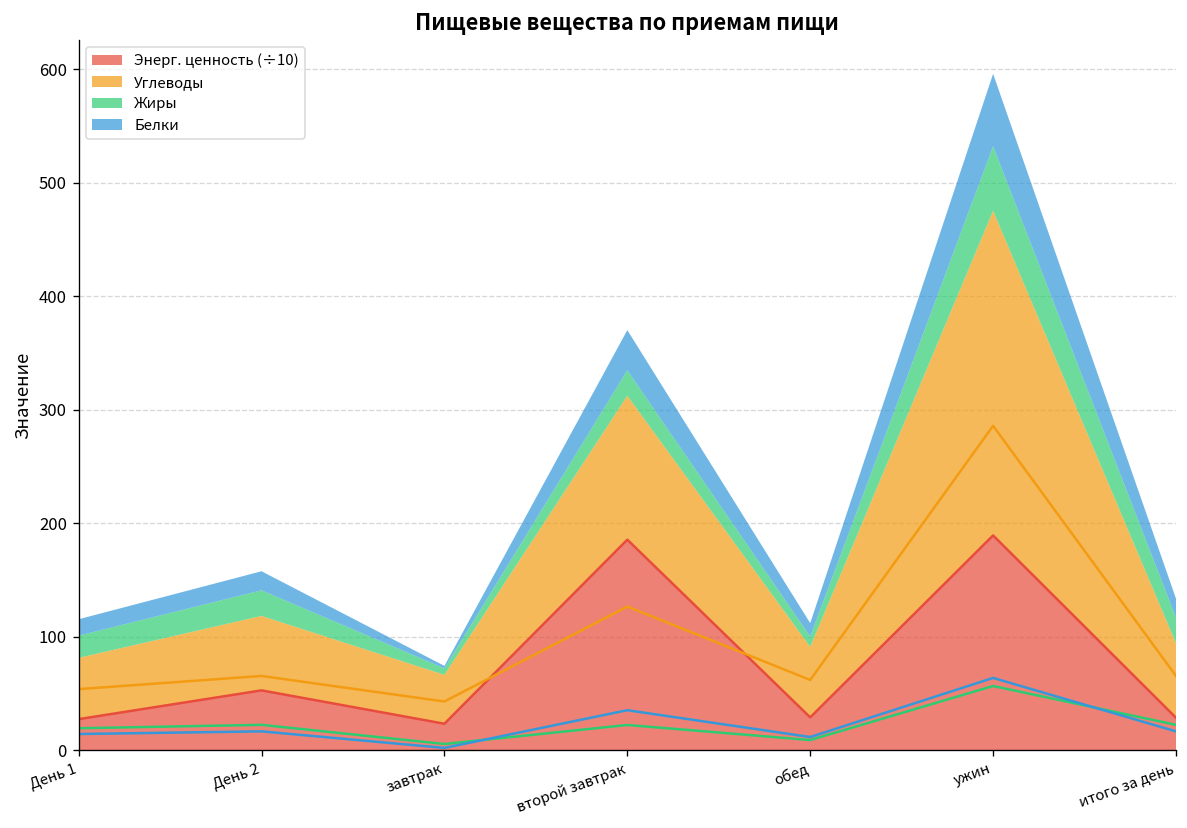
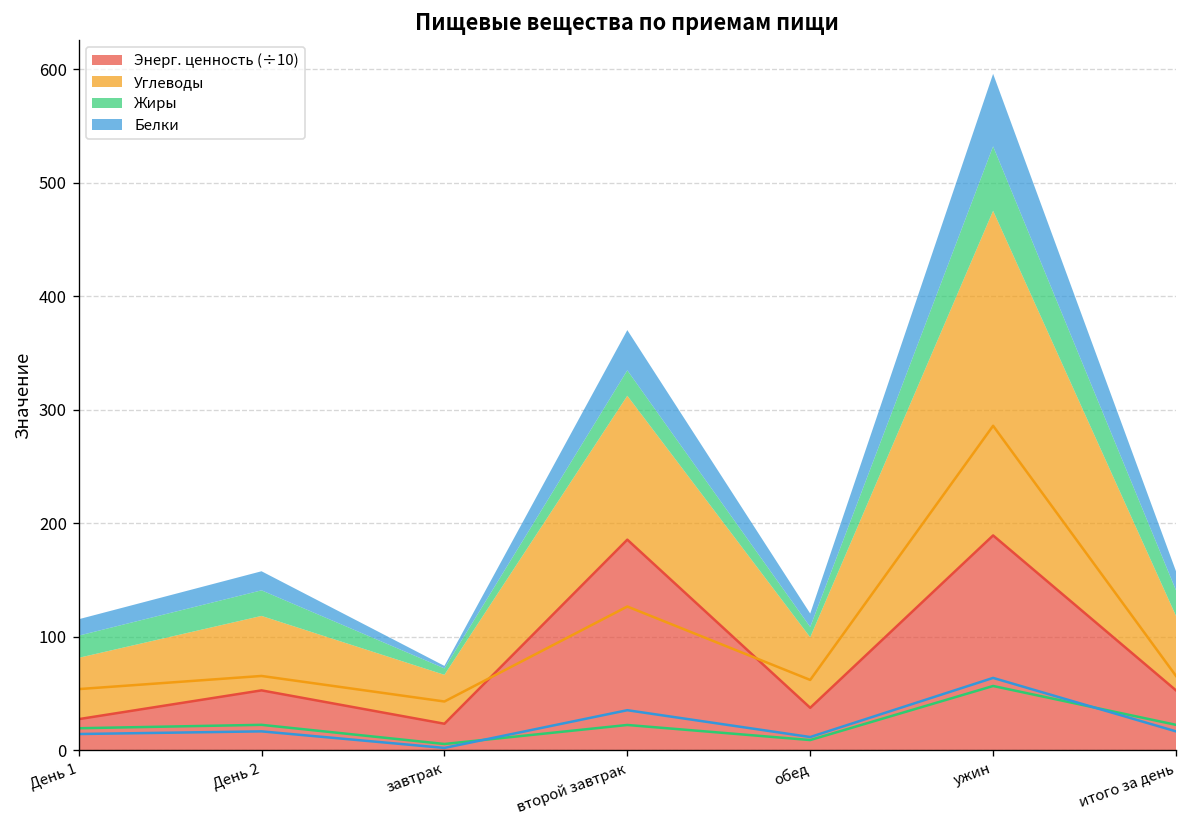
Энерг. ценность (÷10), обед: 30 -> 40
Энерг. ценность (÷10), итого за день: 30 -> 50
